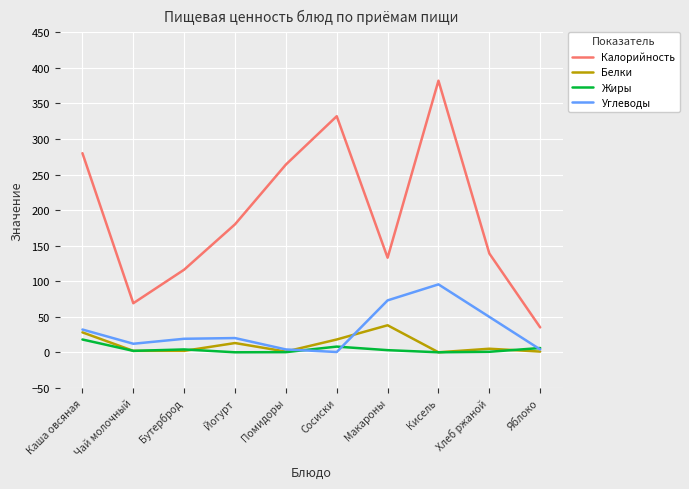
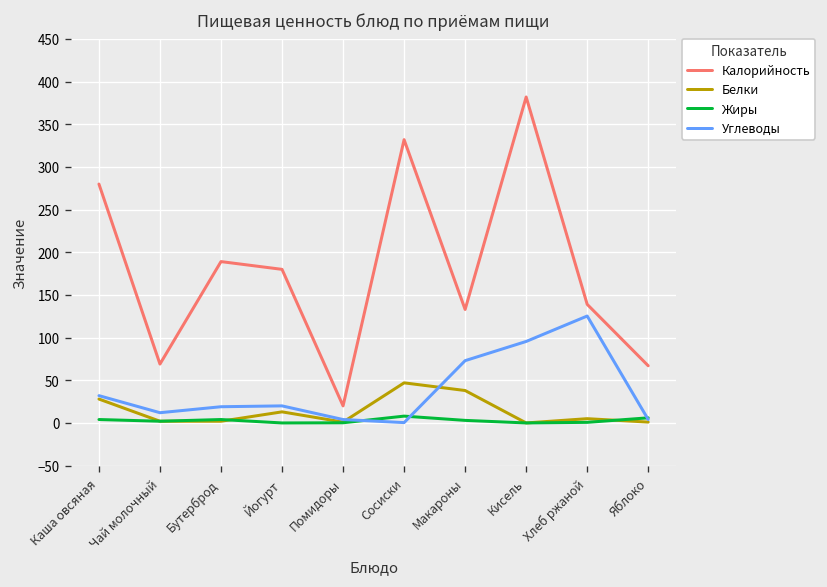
Жиры, Каша овсяная: 20 -> 0
Калорийность, Бутерброд: 120 -> 190
Калорийность, Помидоры: 260 -> 20
Белки, Сосиски: 20 -> 50
Углеводы, Хлеб ржаной: 50 -> 130
Калорийность, Яблоко: 40 -> 70
